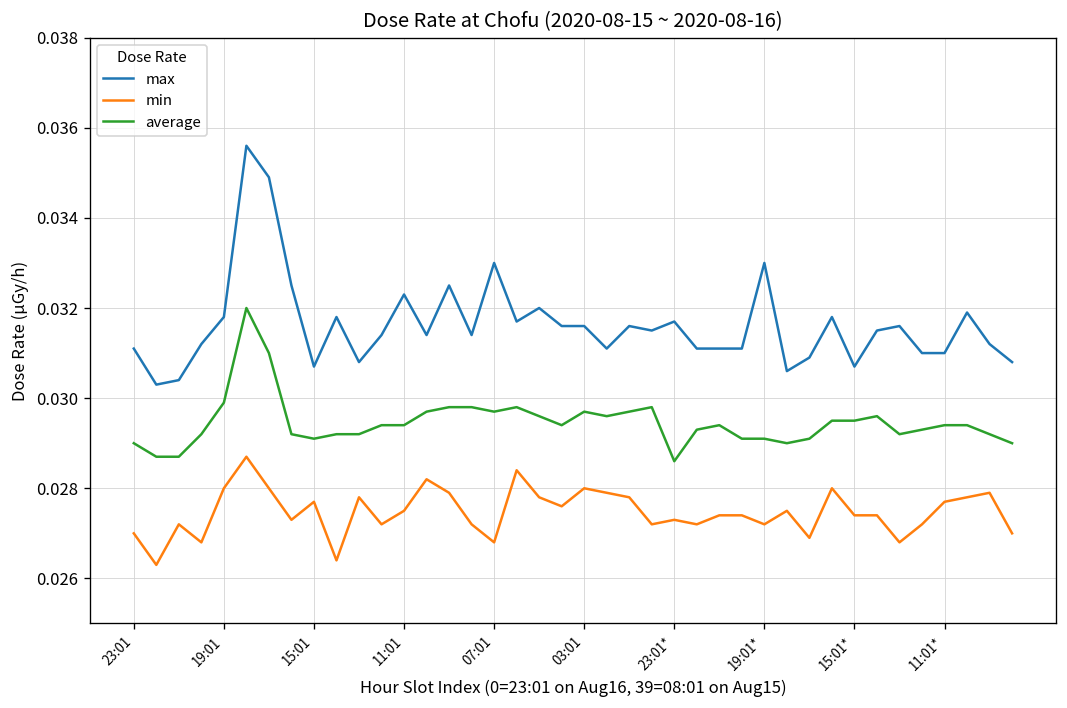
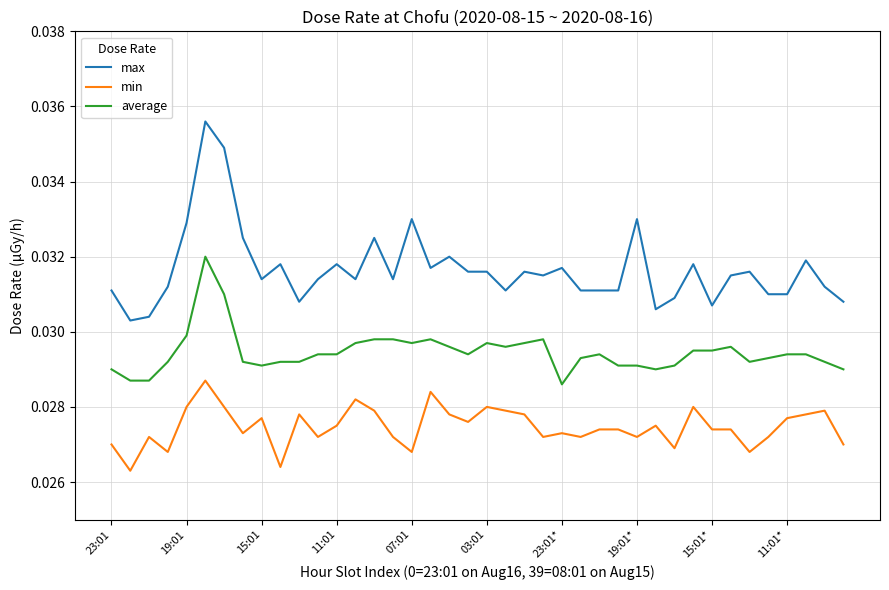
max, 19:01: 0.0318 -> 0.0329
max, 15:01: 0.0307 -> 0.0314
max, 11:01: 0.0323 -> 0.0318
